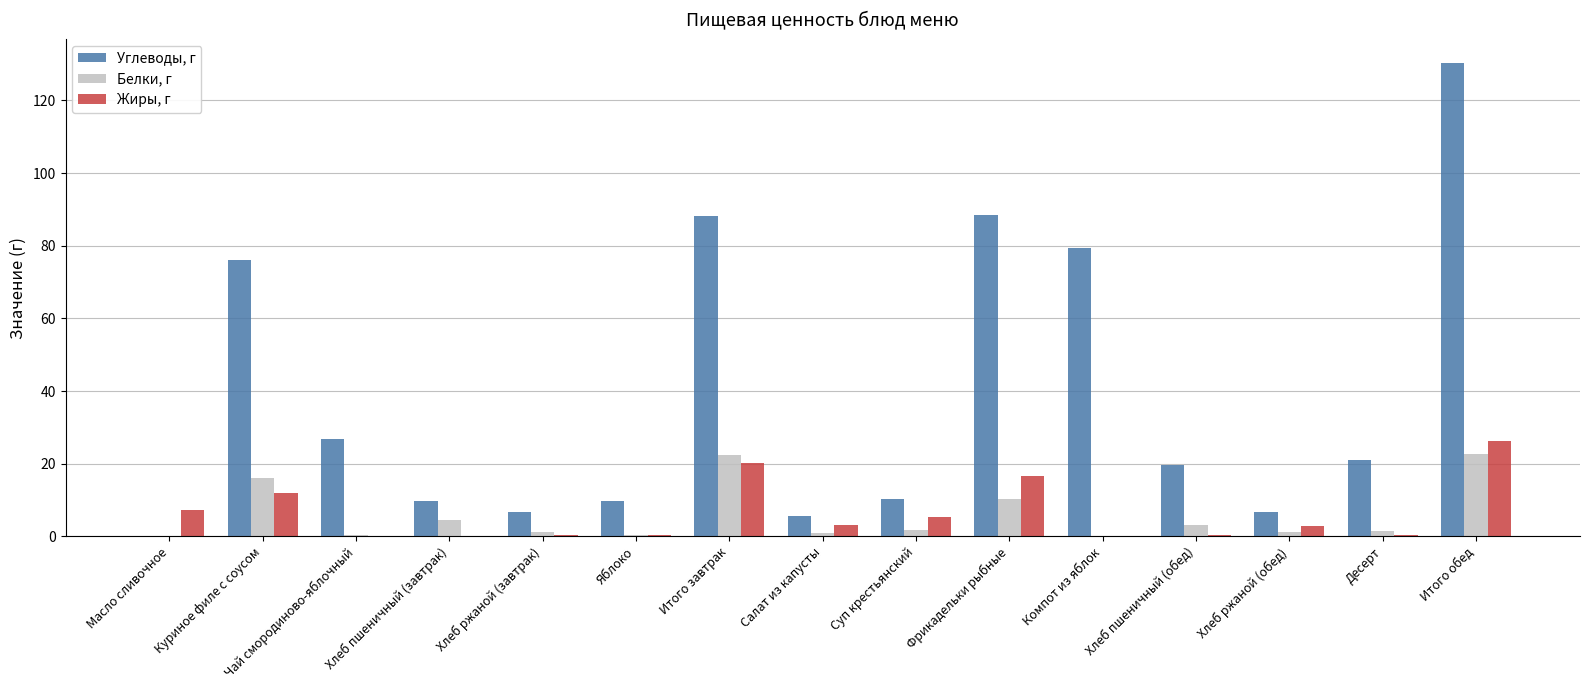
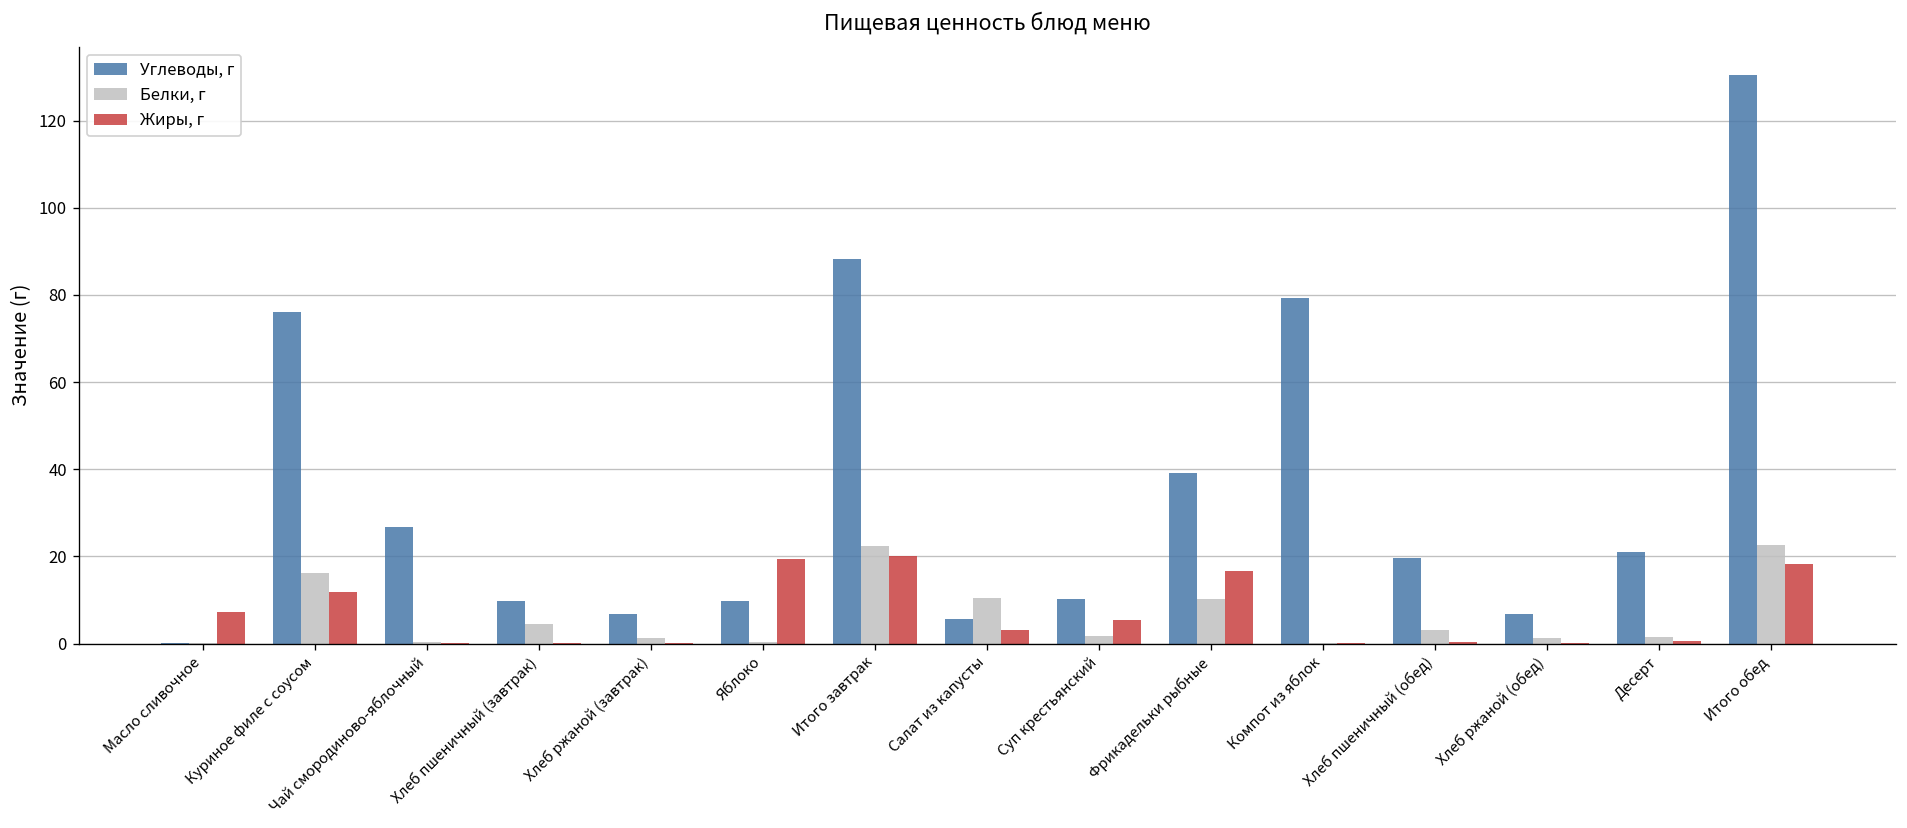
Жиры, г, Яблоко: 0 -> 19
Белки, г, Салат из капусты: 1 -> 10
Углеводы, г, Фрикадельки рыбные: 88 -> 39
Жиры, г, Хлеб ржаной (обед): 3 -> 0
Жиры, г, Итого обед: 26 -> 18
